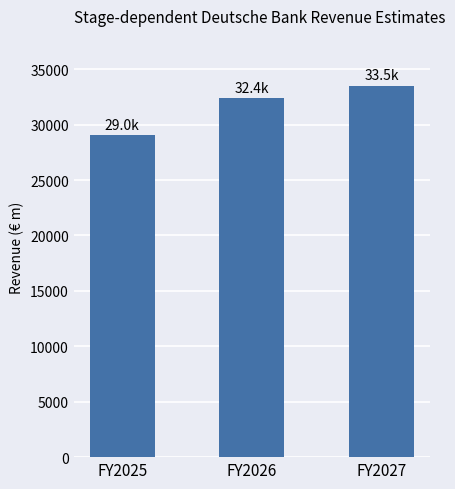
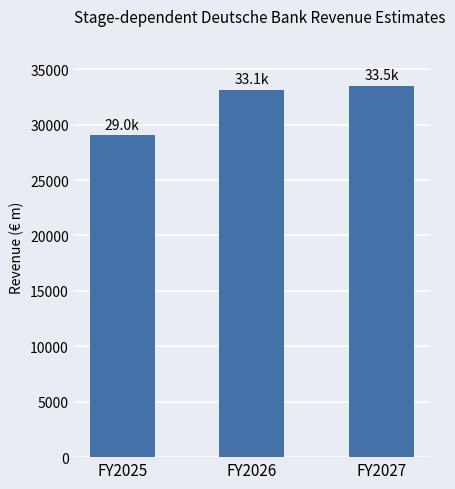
FY2026: 32.4k -> 33.1k
